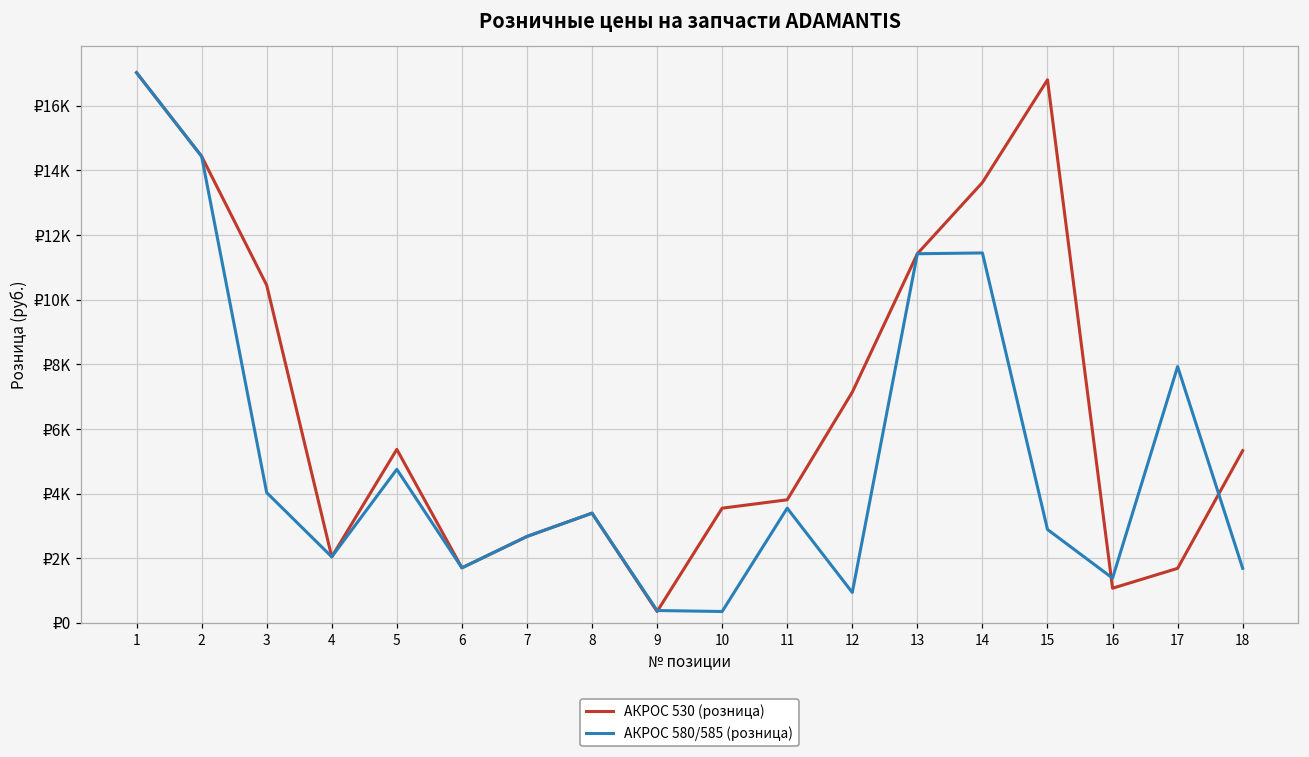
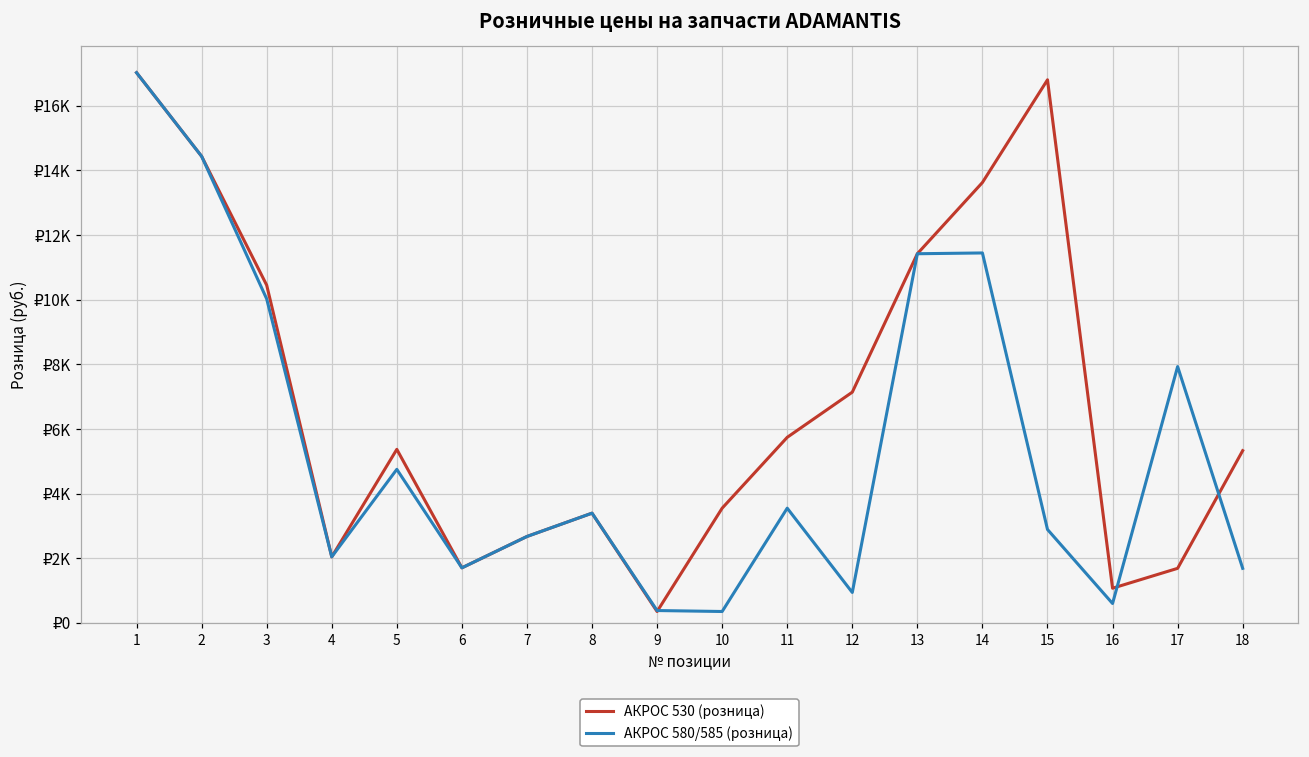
АКРОС 580/585 (розница), 3: ₽4000 -> ₽10000
АКРОС 530 (розница), 11: ₽3800 -> ₽5700
АКРОС 580/585 (розница), 16: ₽1400 -> ₽600
